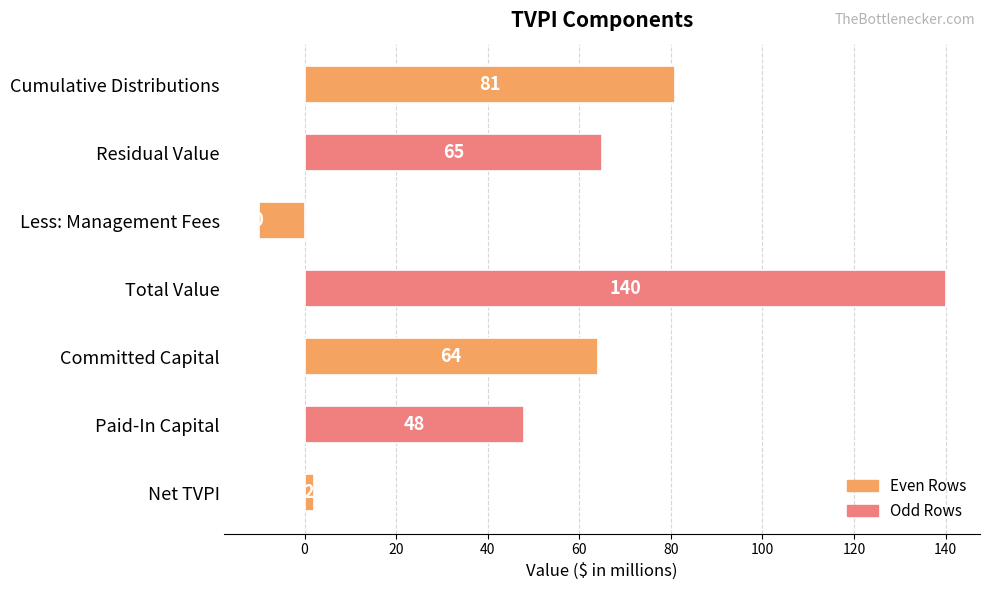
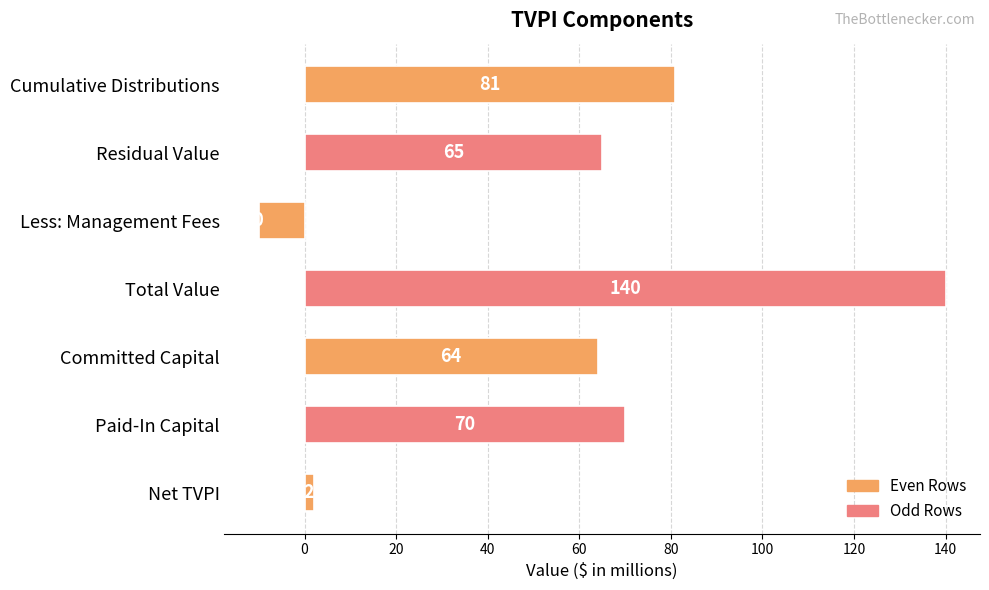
Paid-In Capital: 48 -> 70
